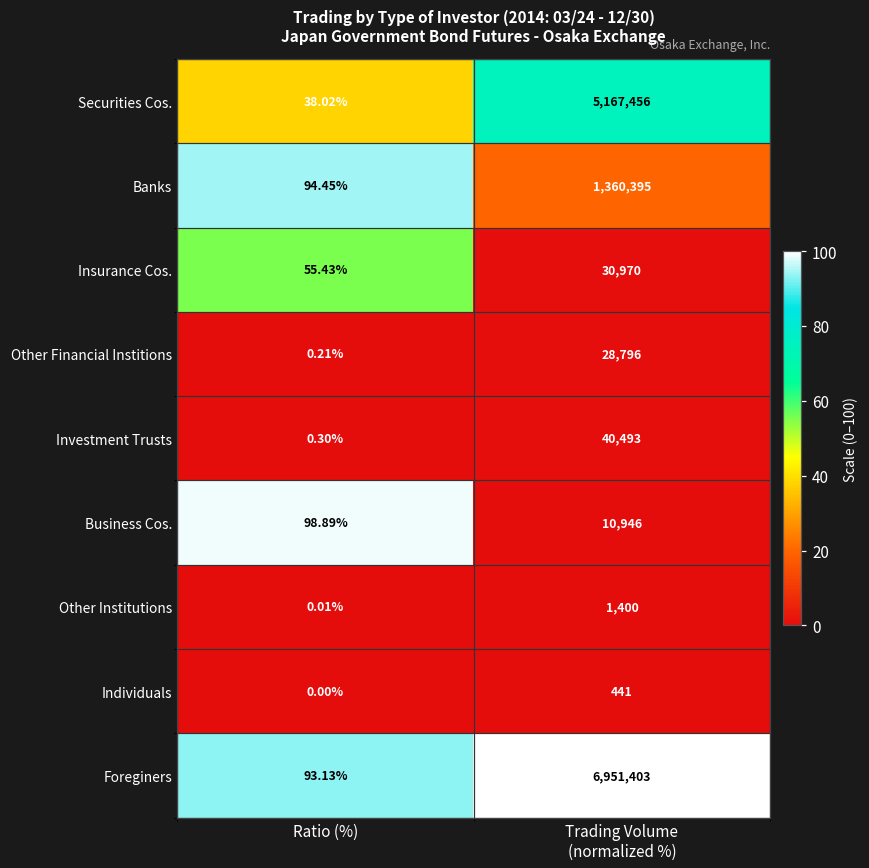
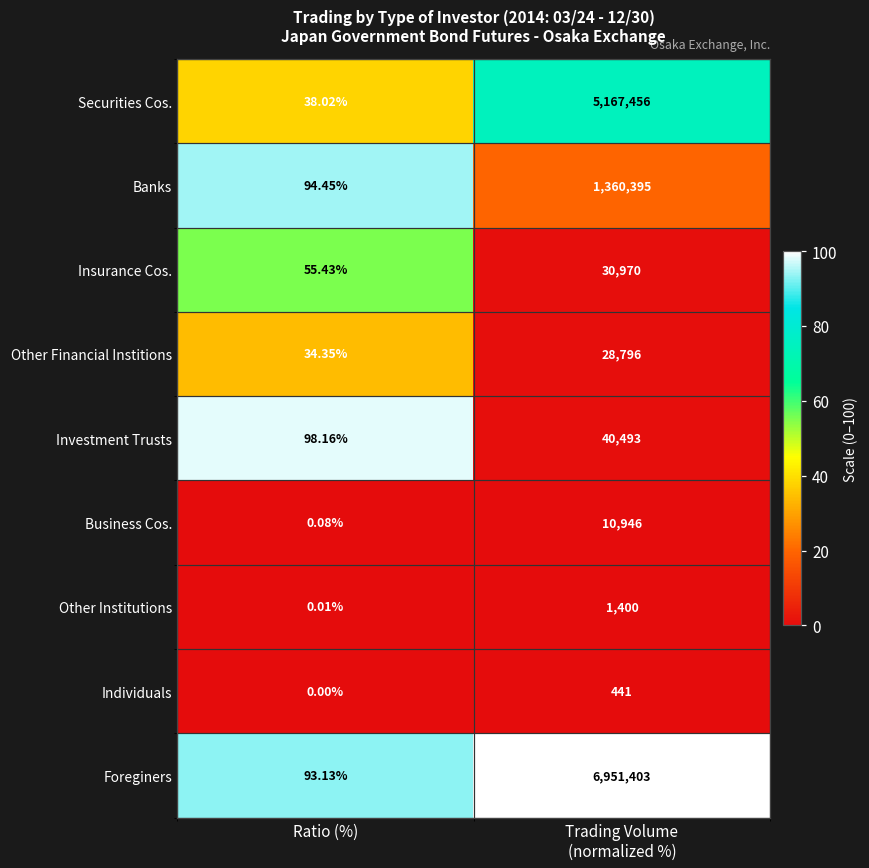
Other Financial Institions, Ratio (%): 0.21% -> 34.35%
Investment Trusts, Ratio (%): 0.30% -> 98.16%
Business Cos., Ratio (%): 98.89% -> 0.08%
